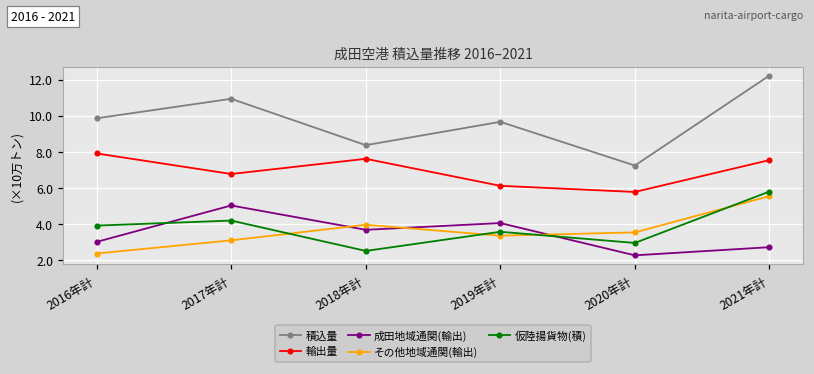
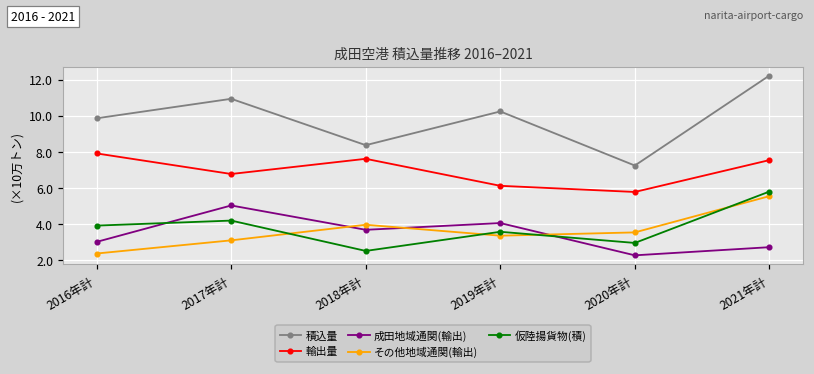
積込量, 2019年計: 9.7 -> 10.2
